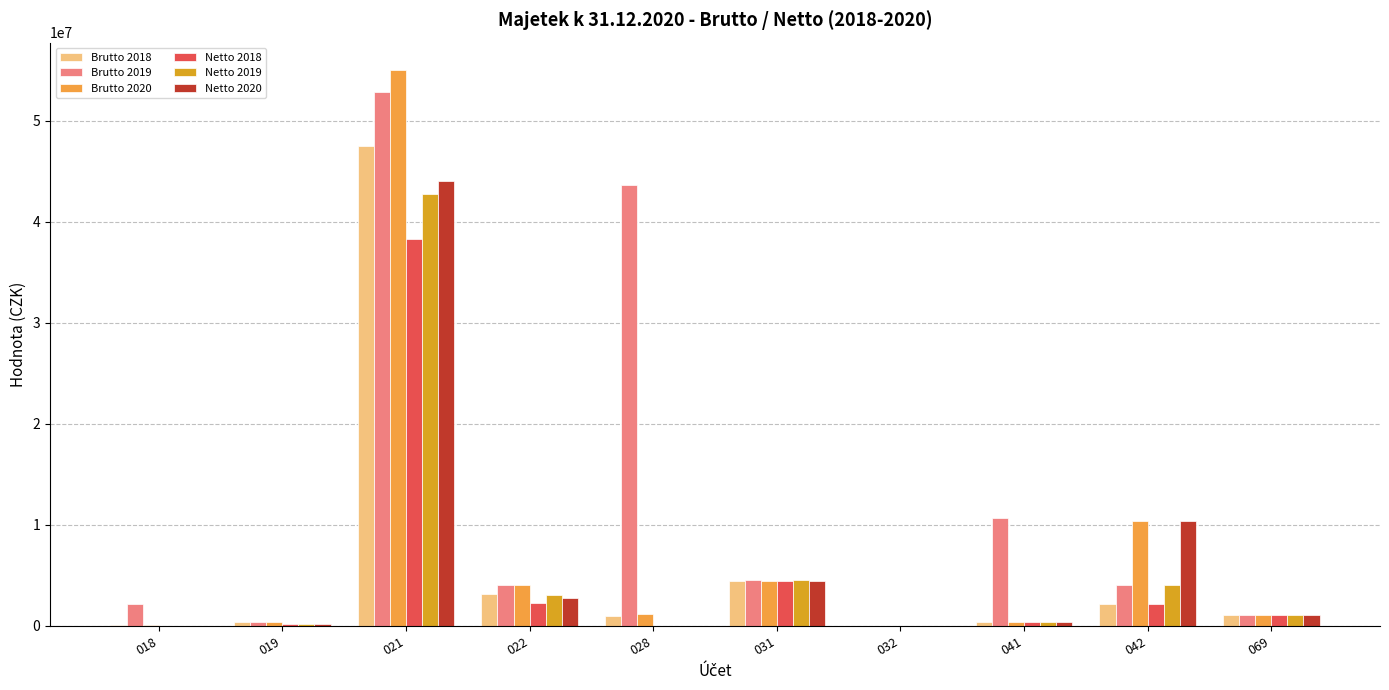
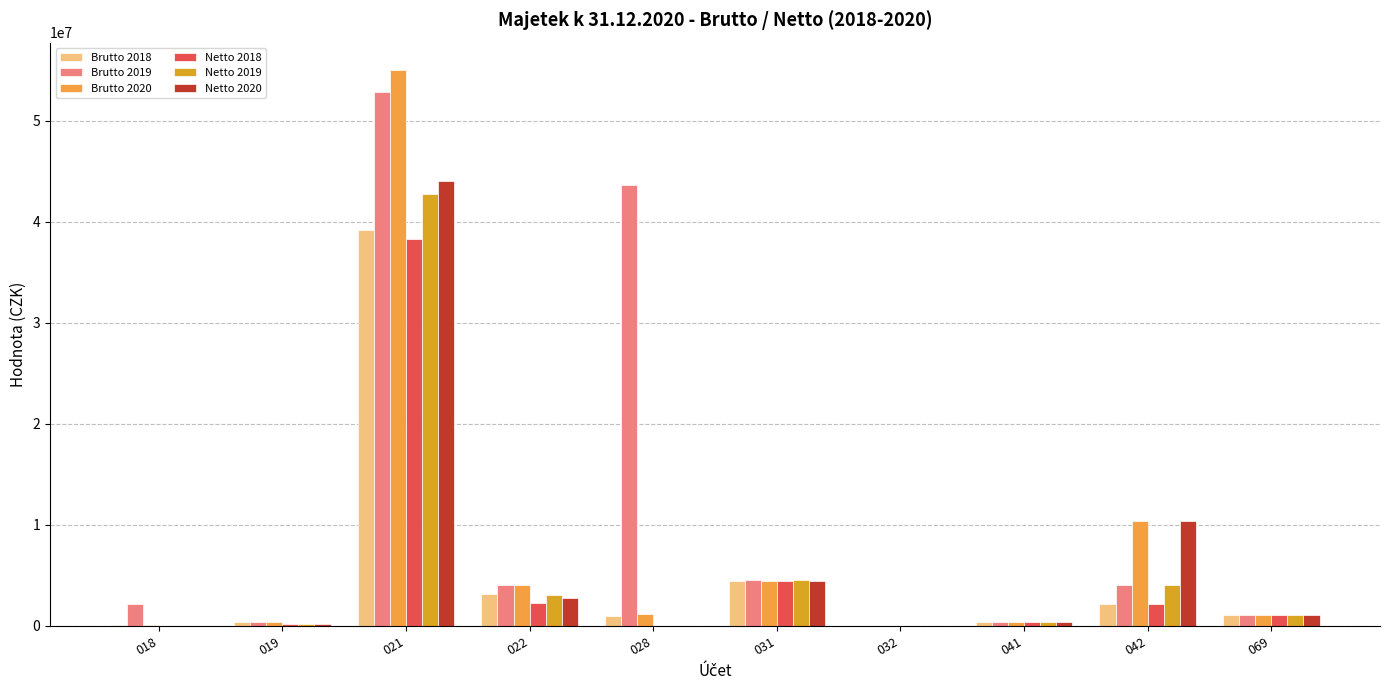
Brutto 2018, 021: 47500000 -> 39200000
Brutto 2019, 041: 10700000 -> 400000
